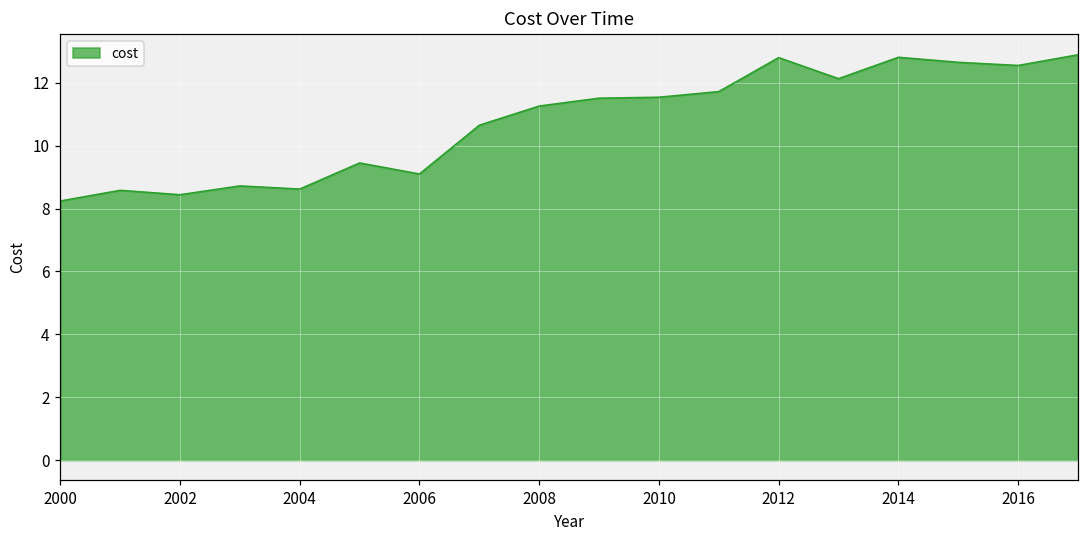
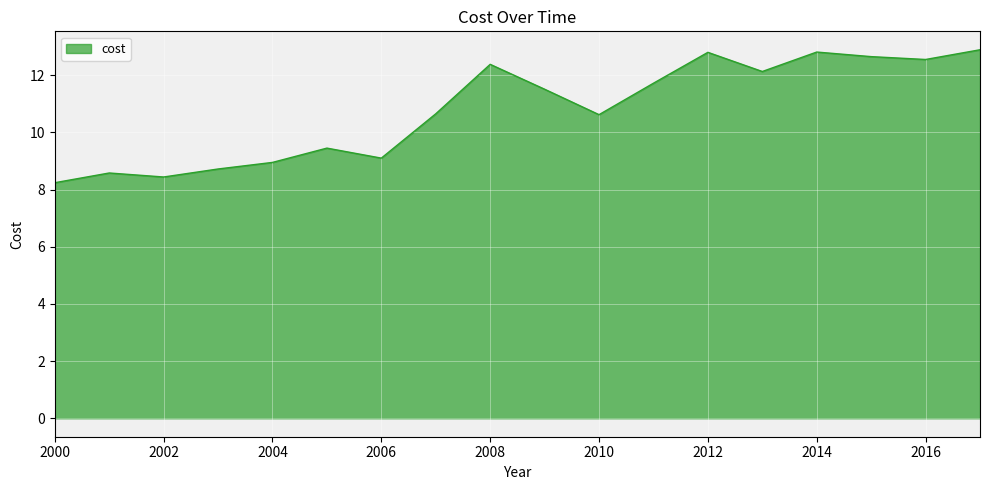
2004: 8.6 -> 9.0
2008: 11.3 -> 12.4
2010: 11.5 -> 10.6
